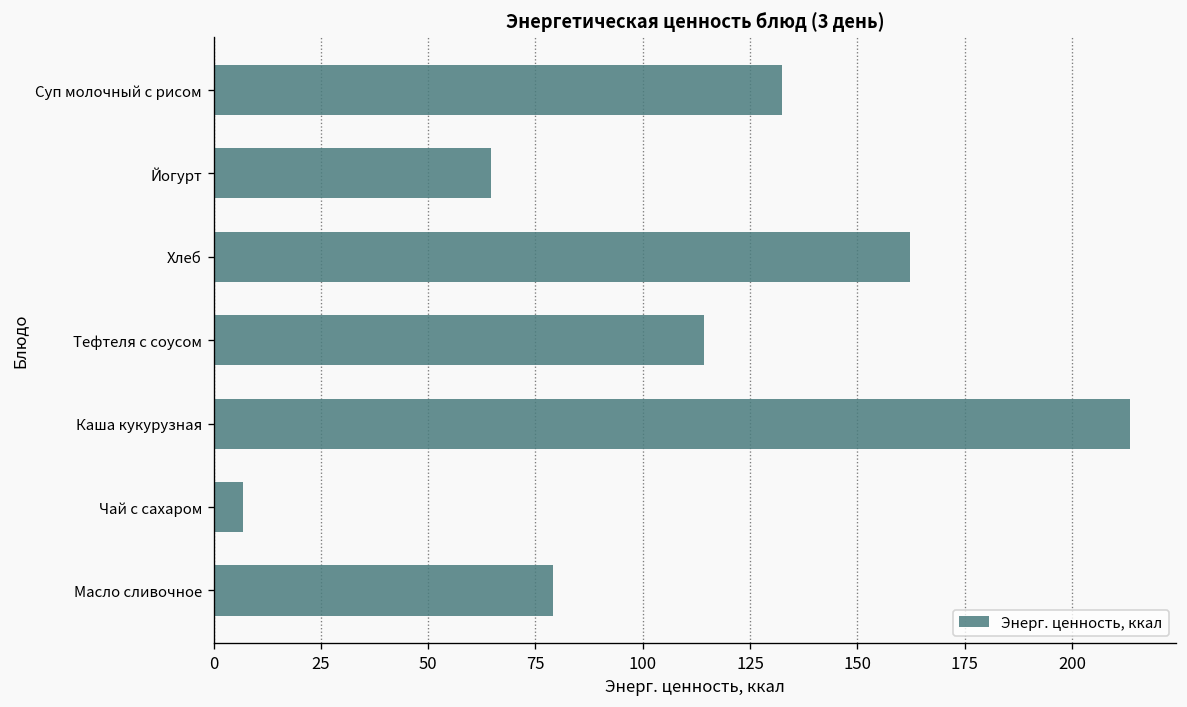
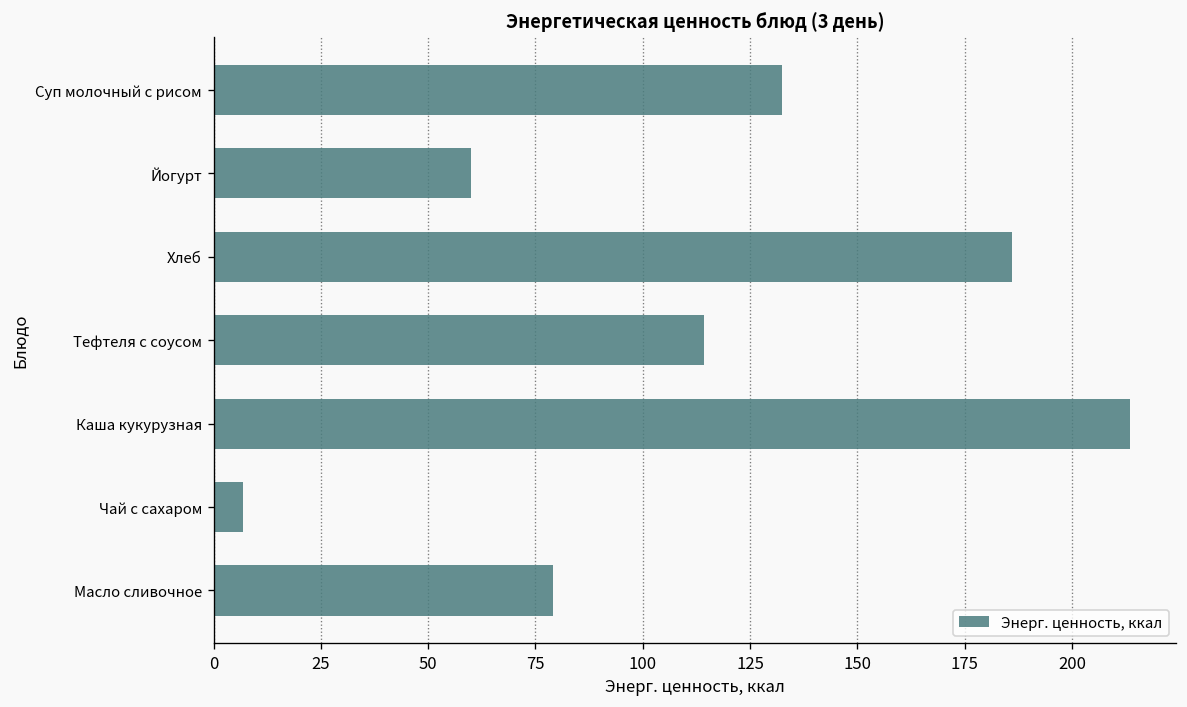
Йогурт: 65 -> 60
Хлеб: 162 -> 186
